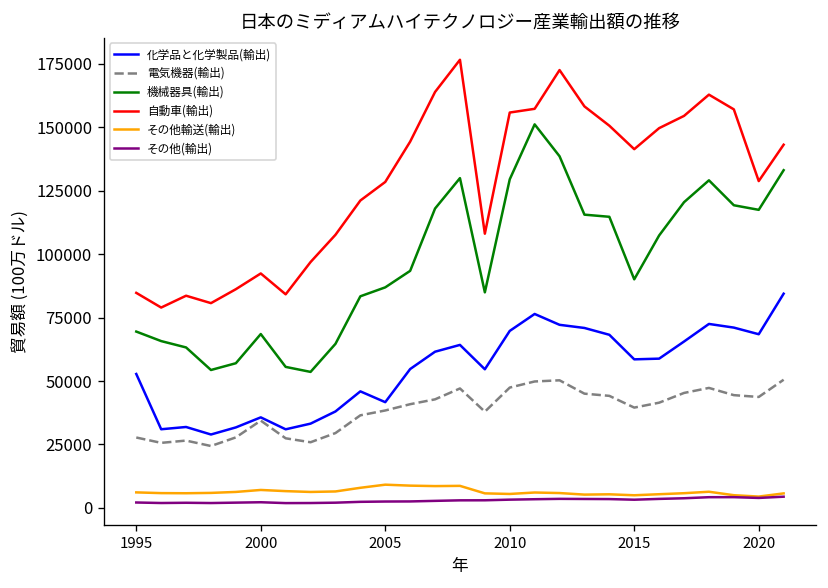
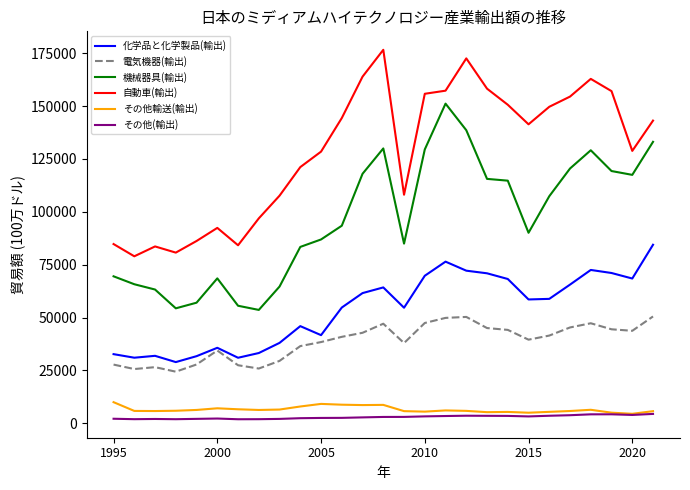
化学品と化学製品(輸出), 1995: 53000 -> 33000
その他輸送(輸出), 1995: 6000 -> 10000
